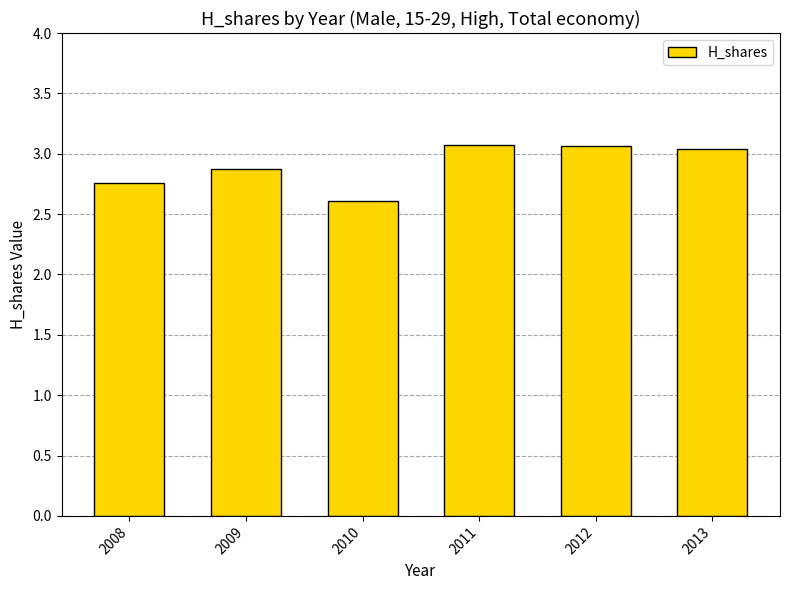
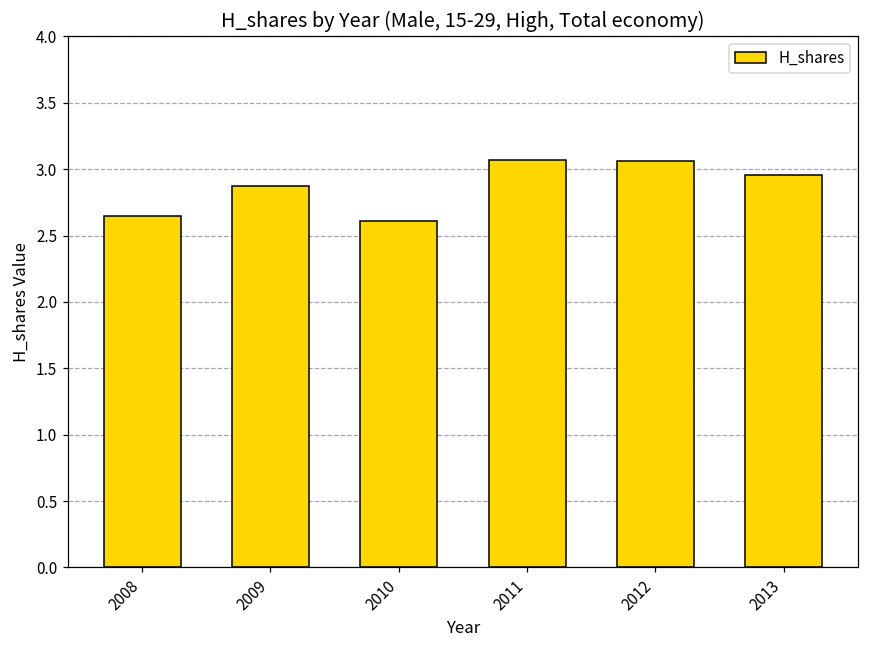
2008: 2.76 -> 2.65
2013: 3.04 -> 2.95
